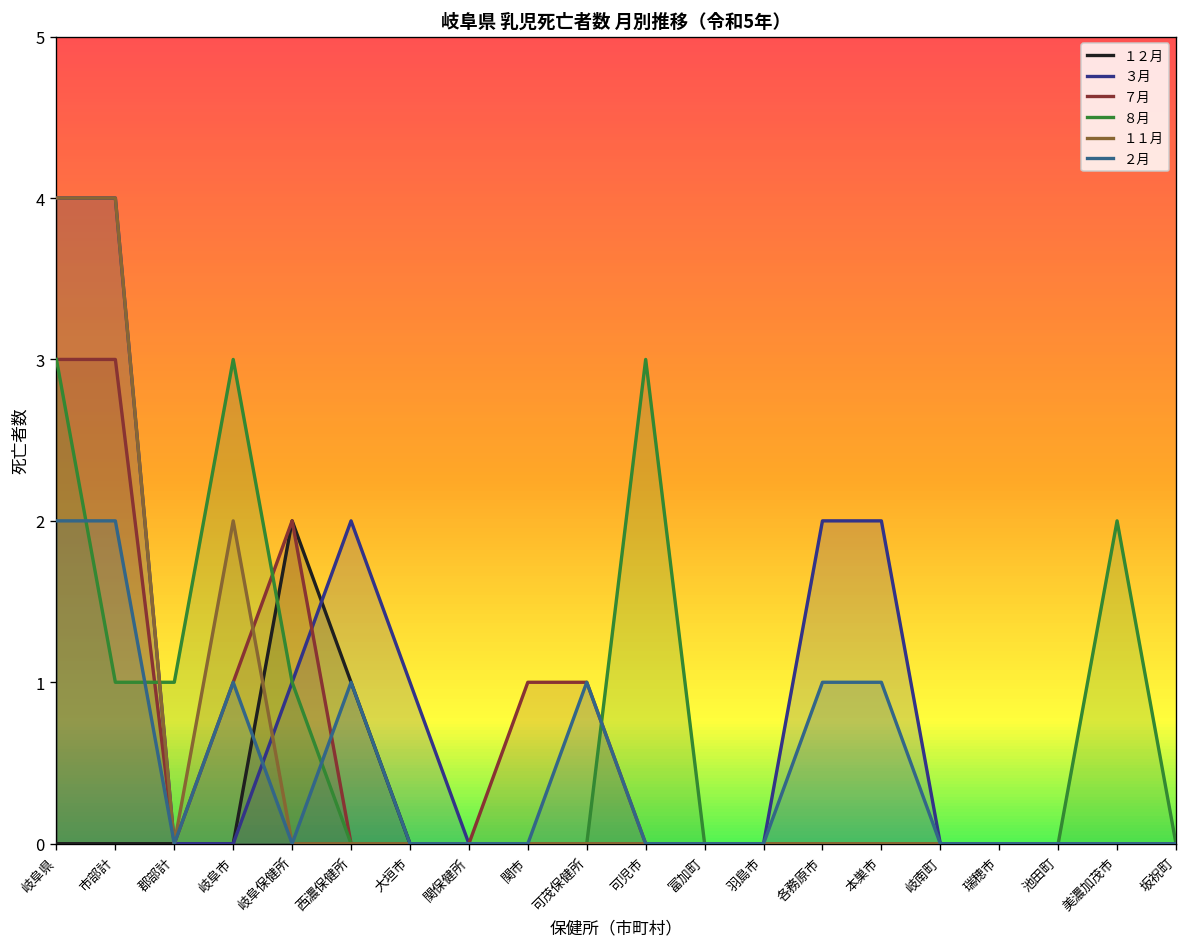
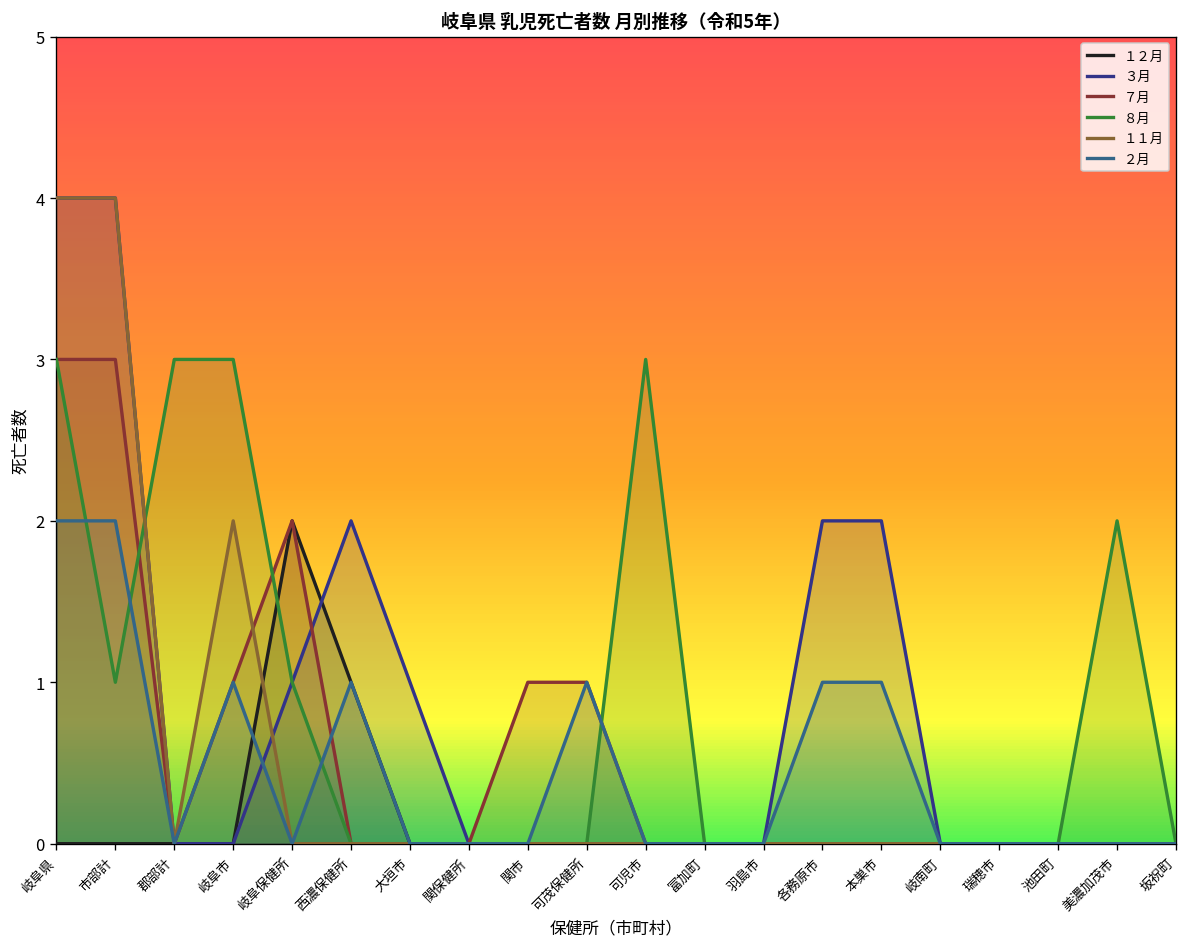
８月, 郡部計: 1 -> 3
